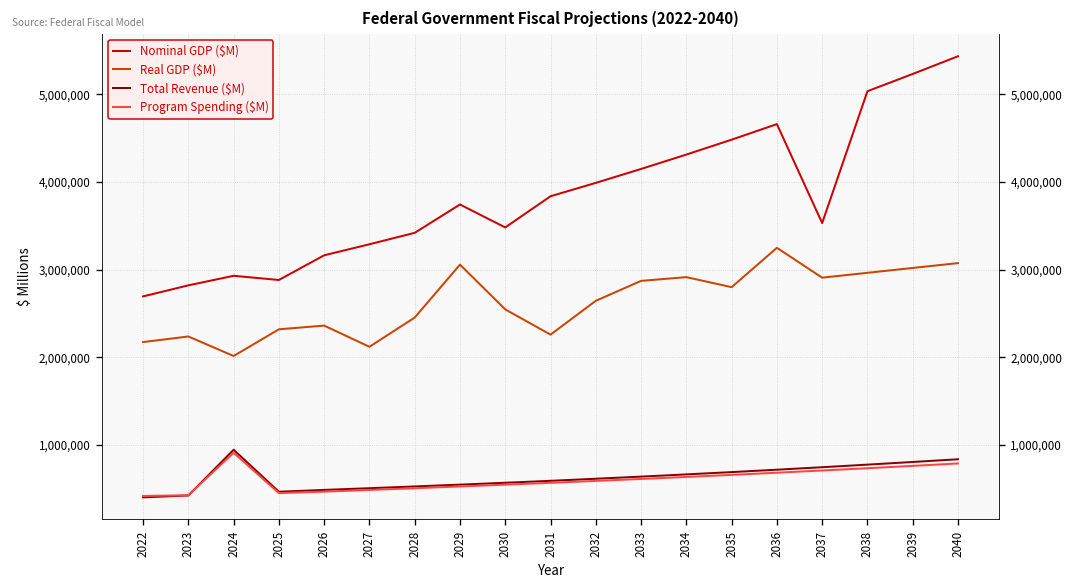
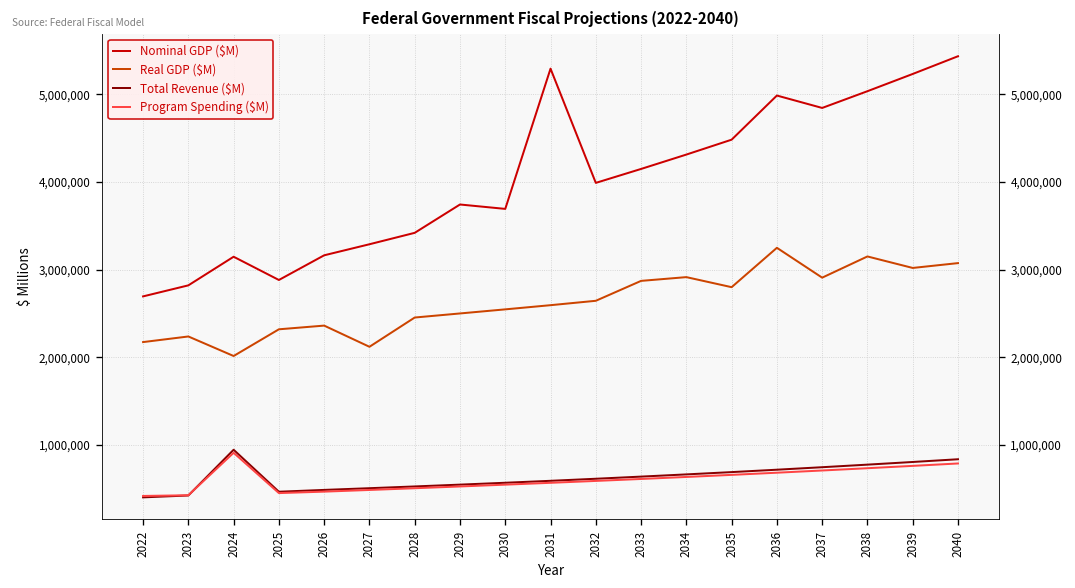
Nominal GDP ($M), 2024: 2,900,000 -> 3,100,000
Real GDP ($M), 2029: 3,100,000 -> 2,500,000
Nominal GDP ($M), 2030: 3,500,000 -> 3,700,000
Nominal GDP ($M), 2031: 3,800,000 -> 5,300,000
Real GDP ($M), 2031: 2,300,000 -> 2,600,000
Nominal GDP ($M), 2036: 4,700,000 -> 5,000,000
Nominal GDP ($M), 2037: 3,500,000 -> 4,800,000
Real GDP ($M), 2038: 3,000,000 -> 3,200,000
